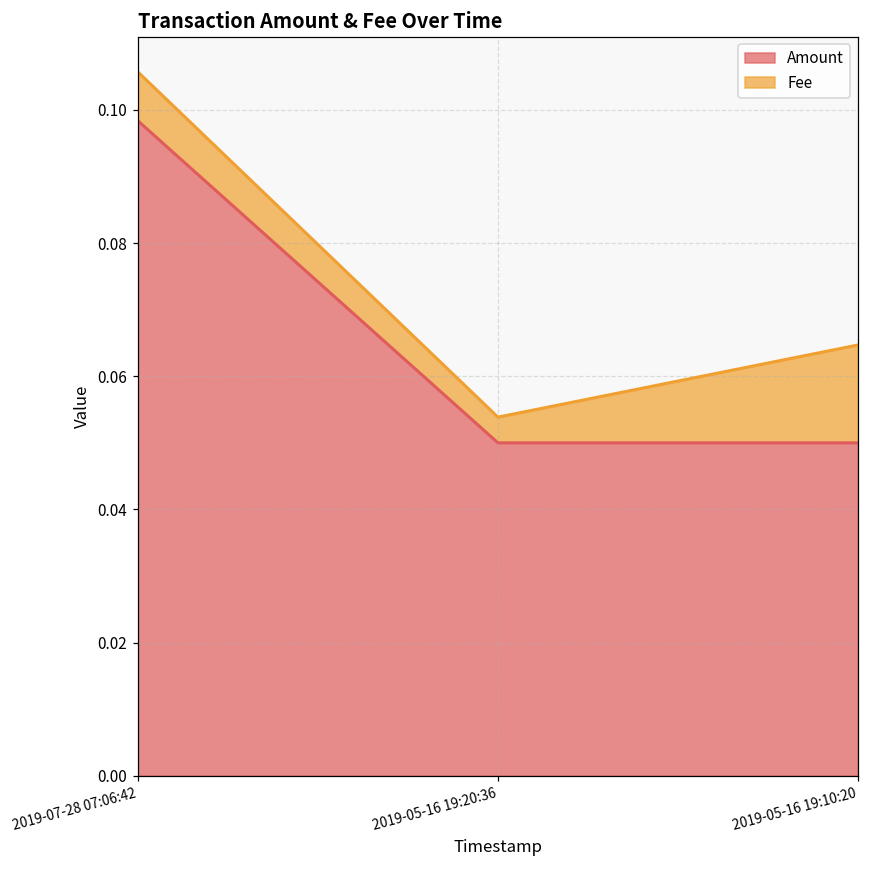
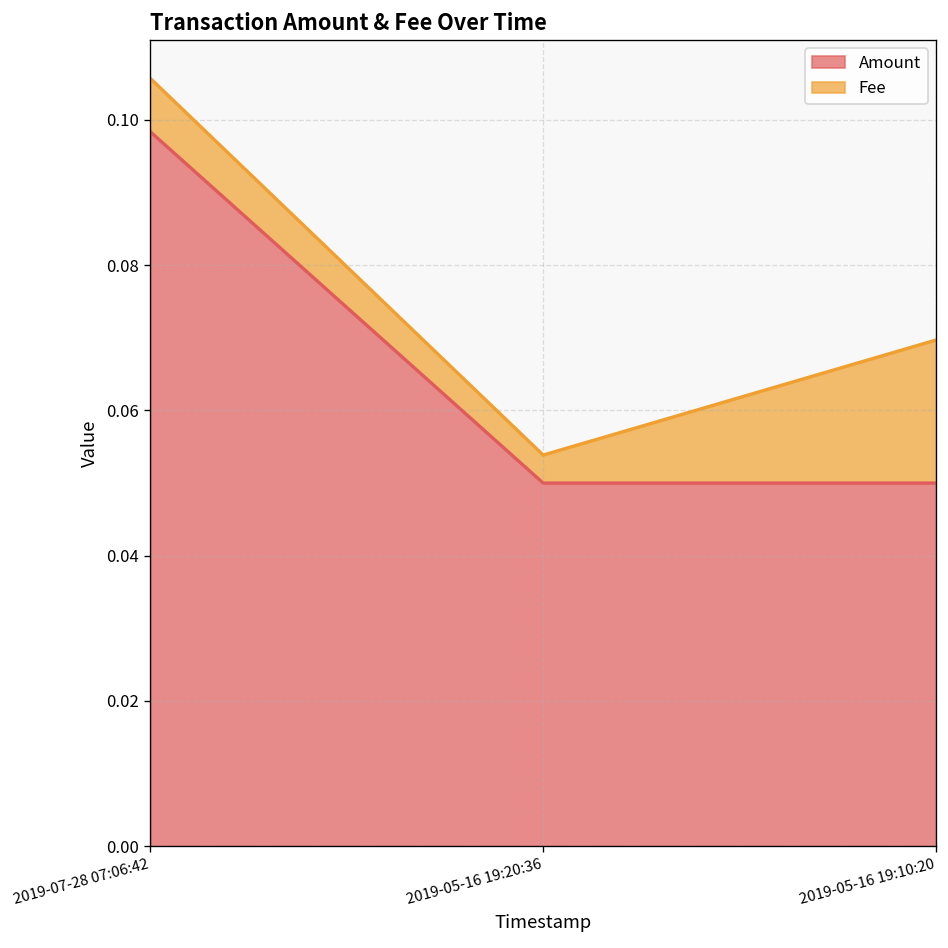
Fee, 2019-05-16 19:10:20: 0.015 -> 0.020
